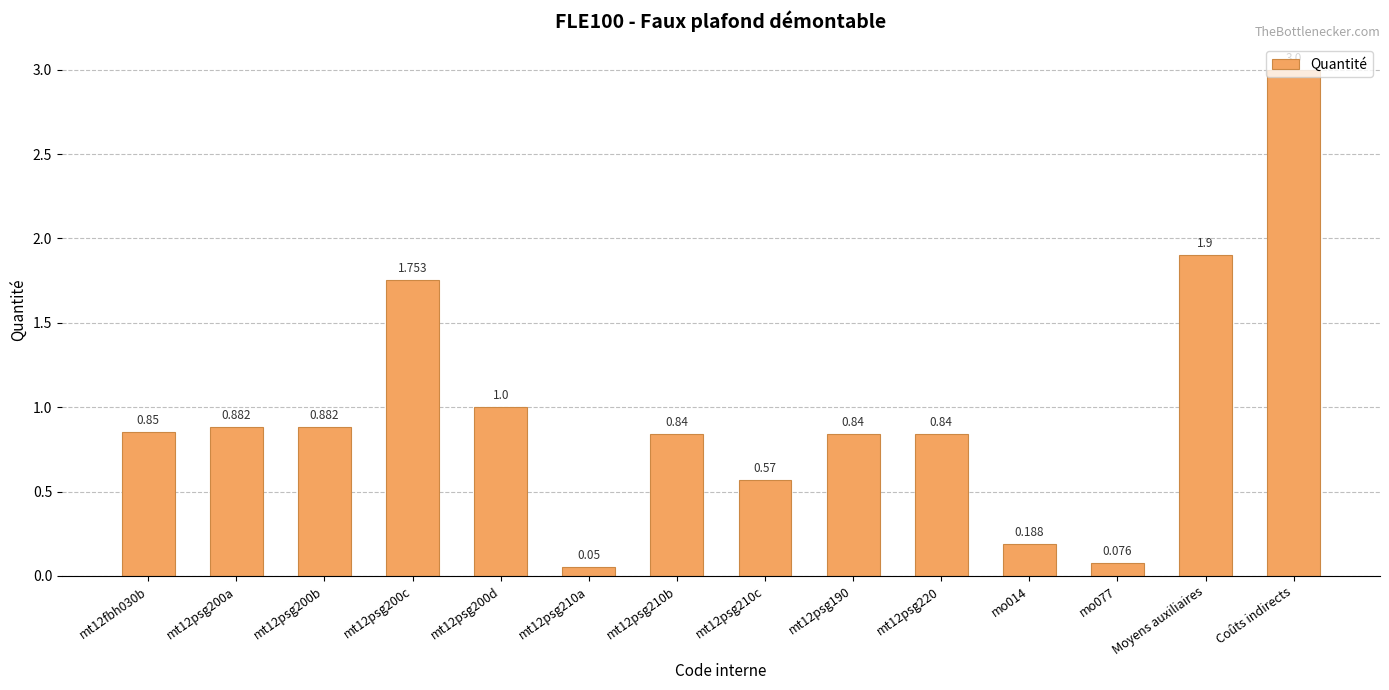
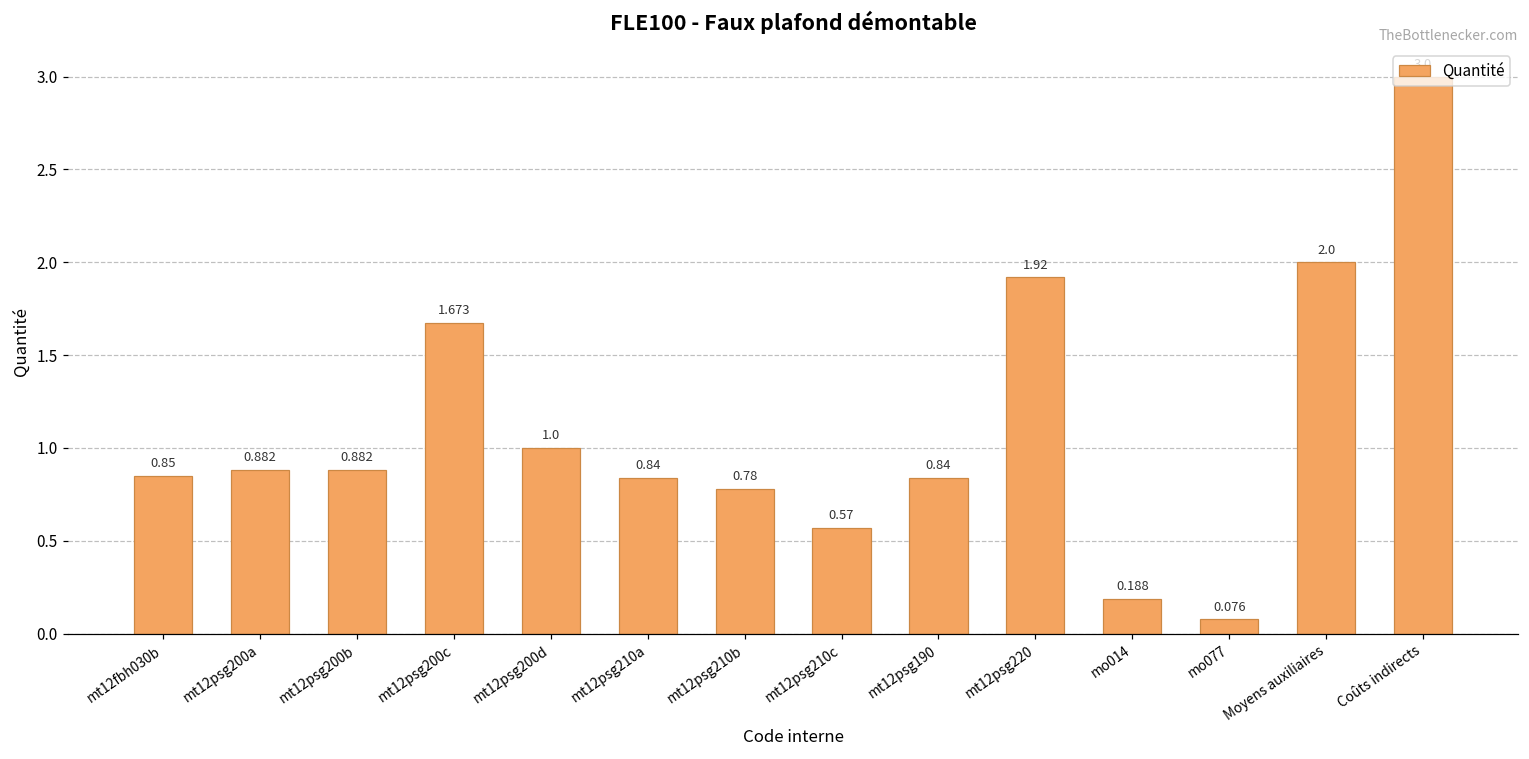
mt12psg200c: 1.753 -> 1.673
mt12psg210a: 0.05 -> 0.84
mt12psg210b: 0.84 -> 0.78
mt12psg220: 0.84 -> 1.92
Moyens auxiliaires: 1.9 -> 2.0
